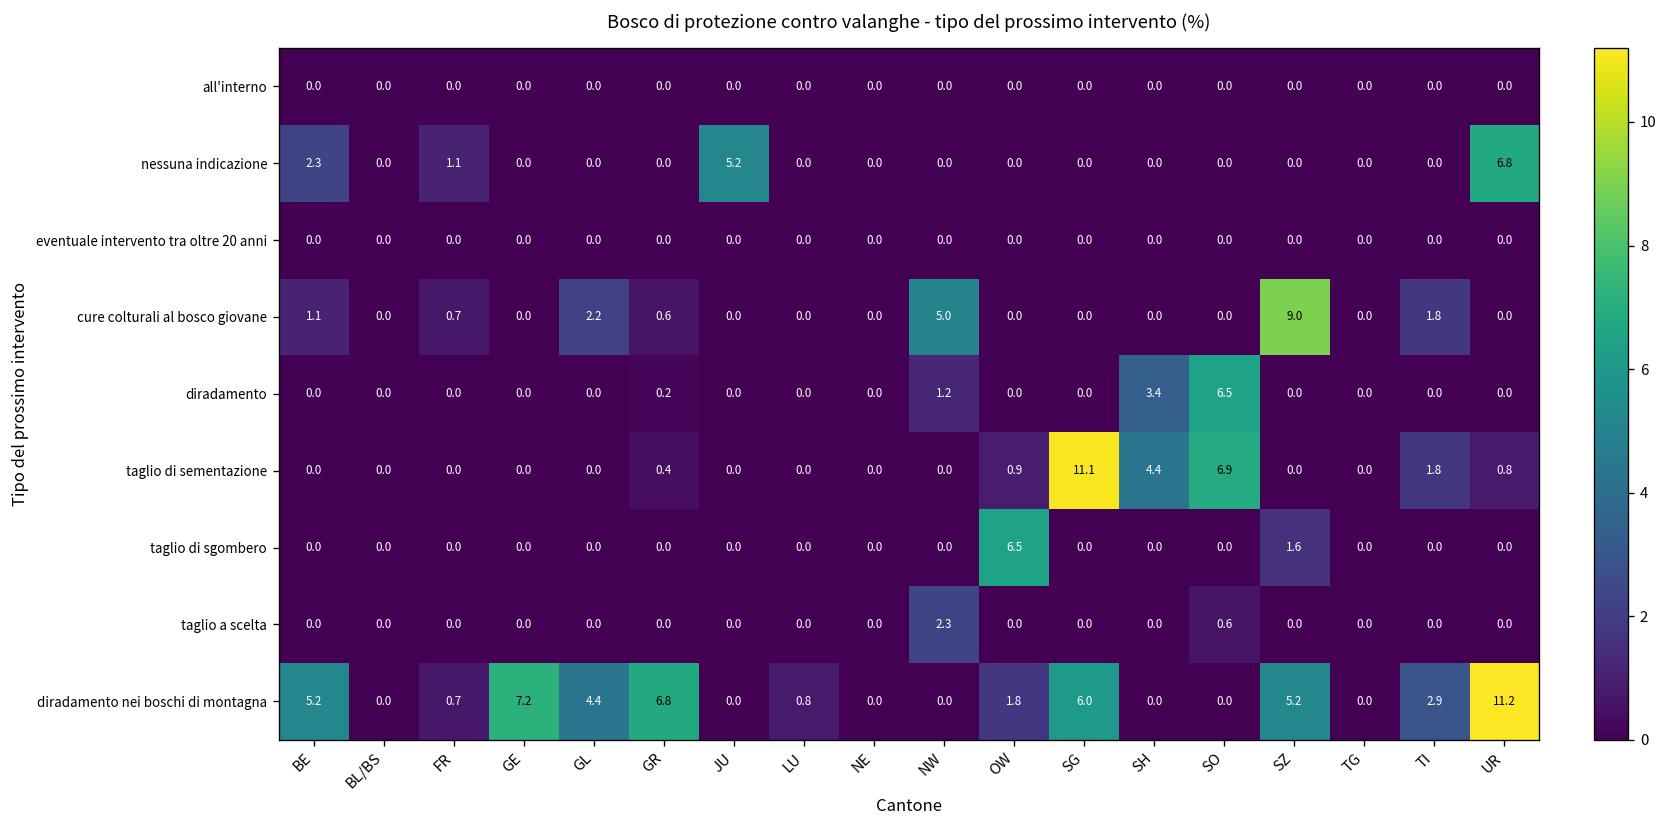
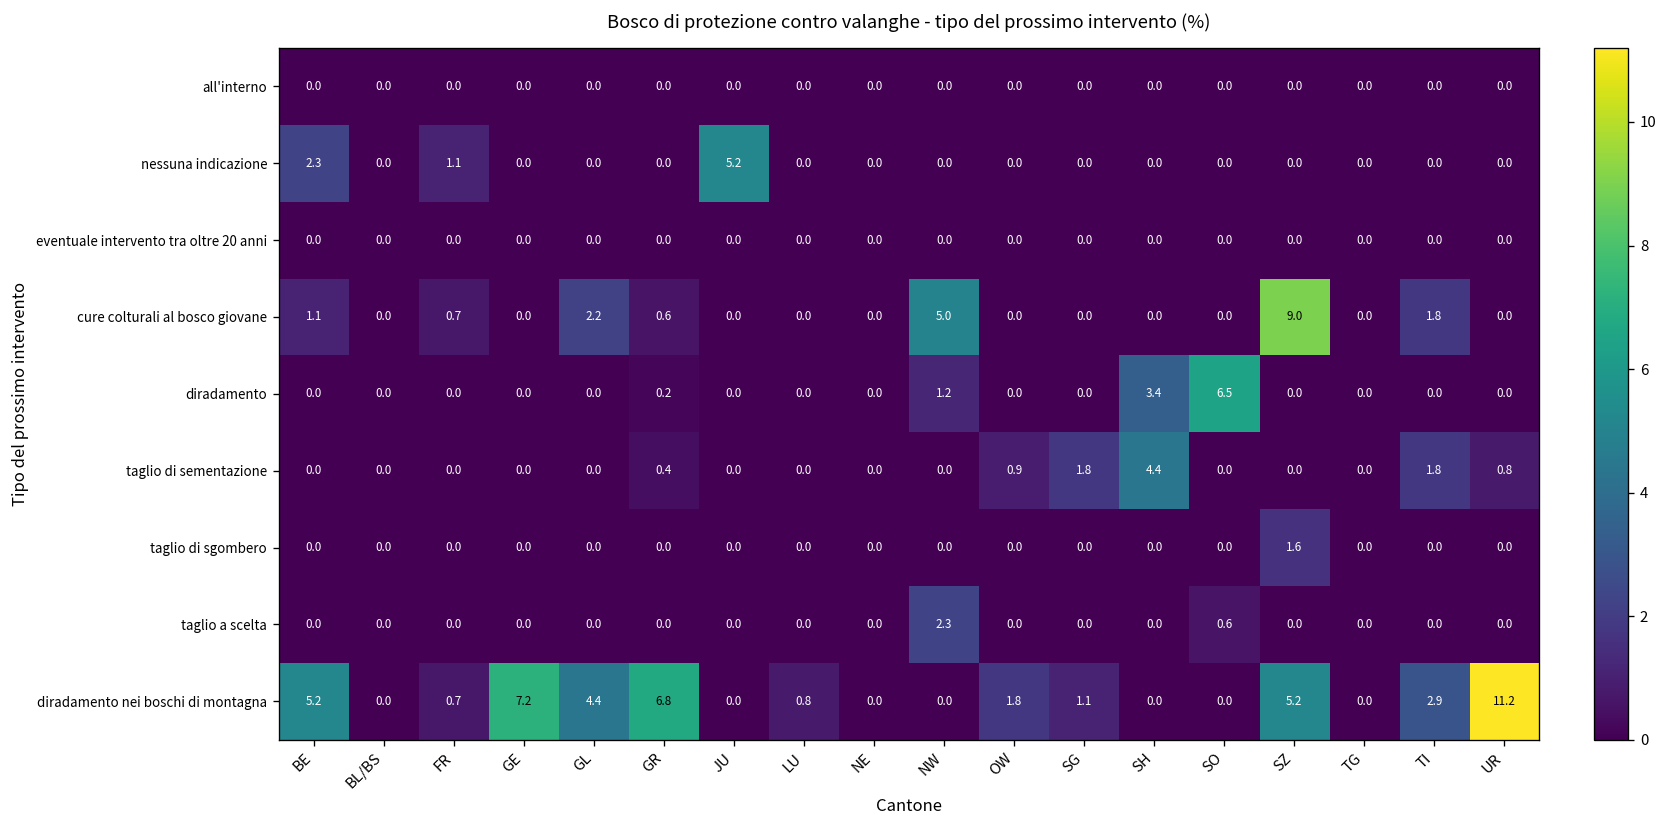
nessuna indicazione, UR: 6.8 -> 0.0
taglio di sementazione, SG: 11.1 -> 1.8
taglio di sementazione, SO: 6.9 -> 0.0
taglio di sgombero, OW: 6.5 -> 0.0
diradamento nei boschi di montagna, SG: 6.0 -> 1.1
